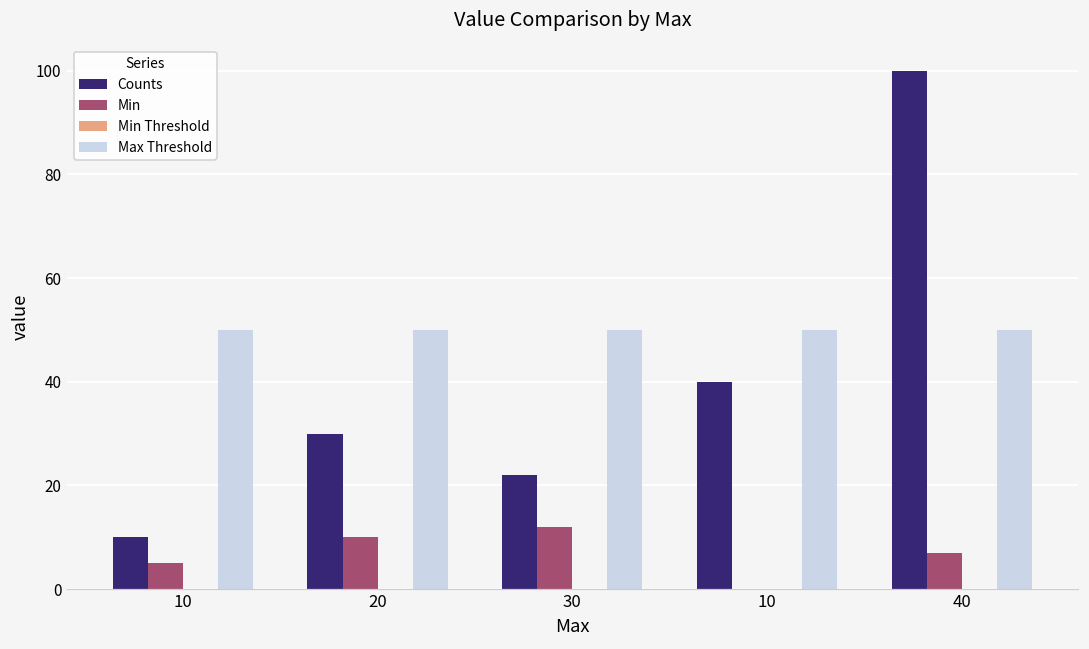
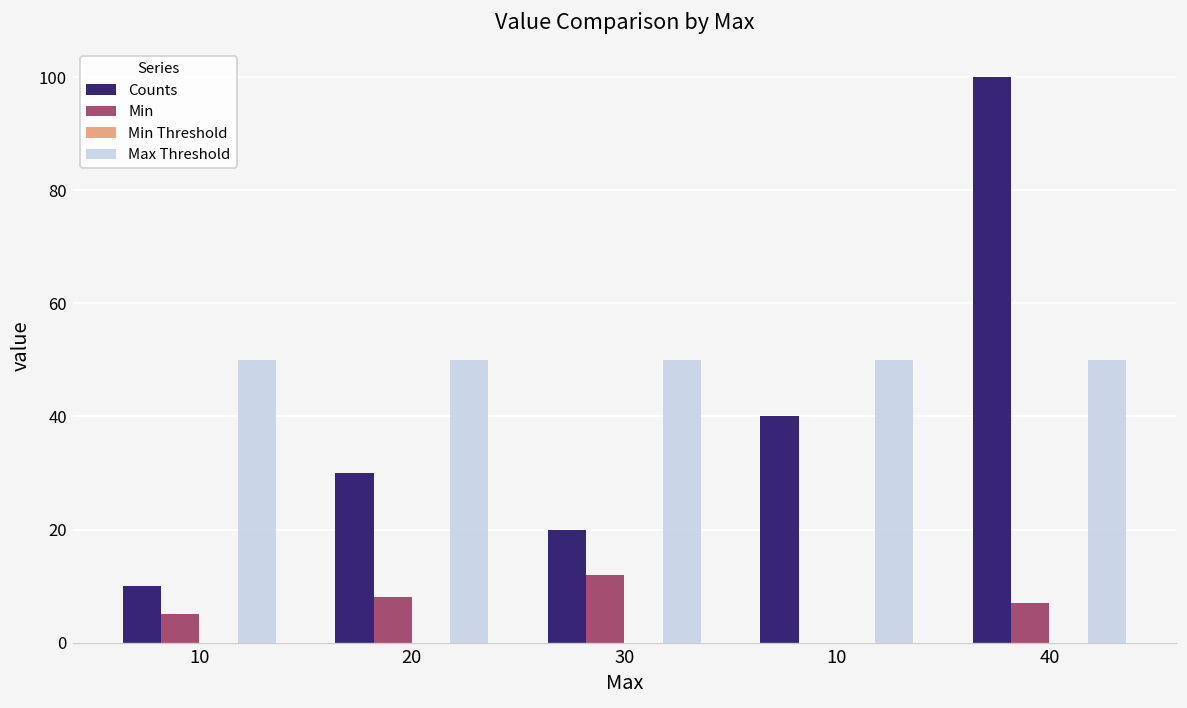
Min, 20: 10 -> 8
Counts, 30: 22 -> 20
